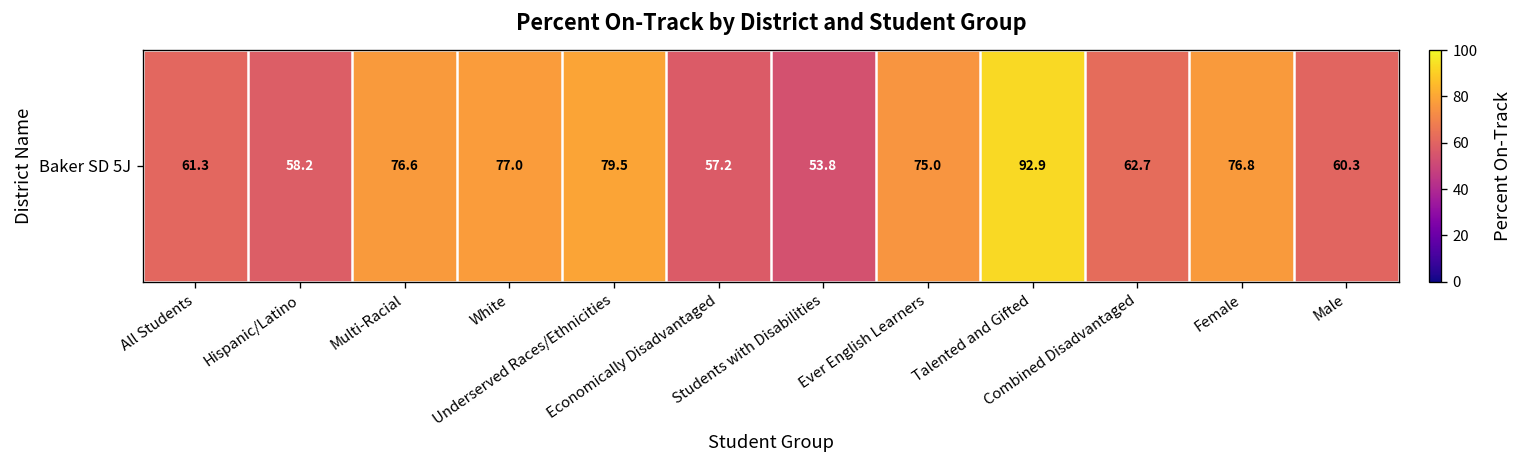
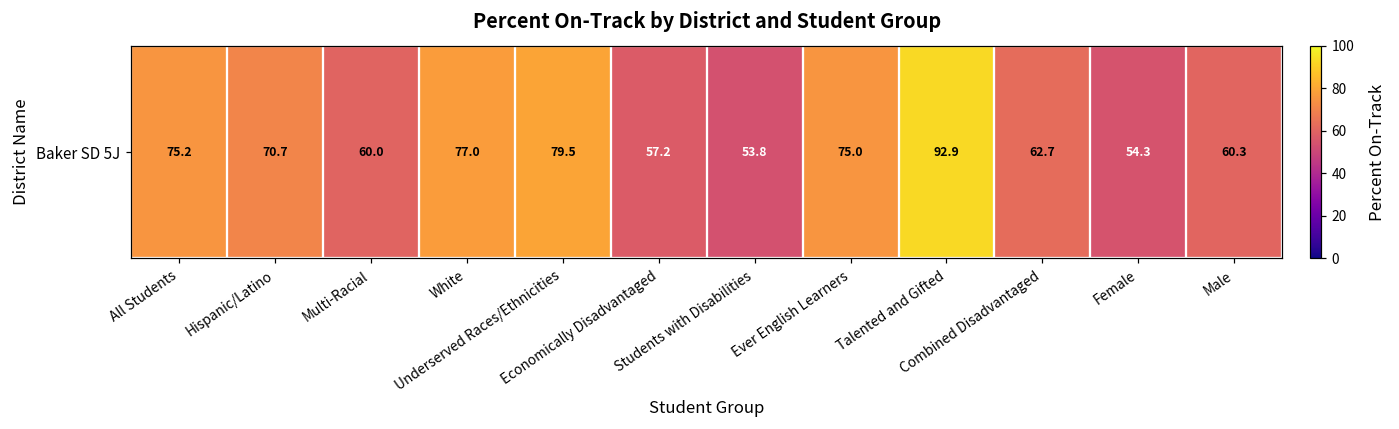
Baker SD 5J, All Students: 61.3 -> 75.2
Baker SD 5J, Hispanic/Latino: 58.2 -> 70.7
Baker SD 5J, Multi-Racial: 76.6 -> 60.0
Baker SD 5J, Female: 76.8 -> 54.3
